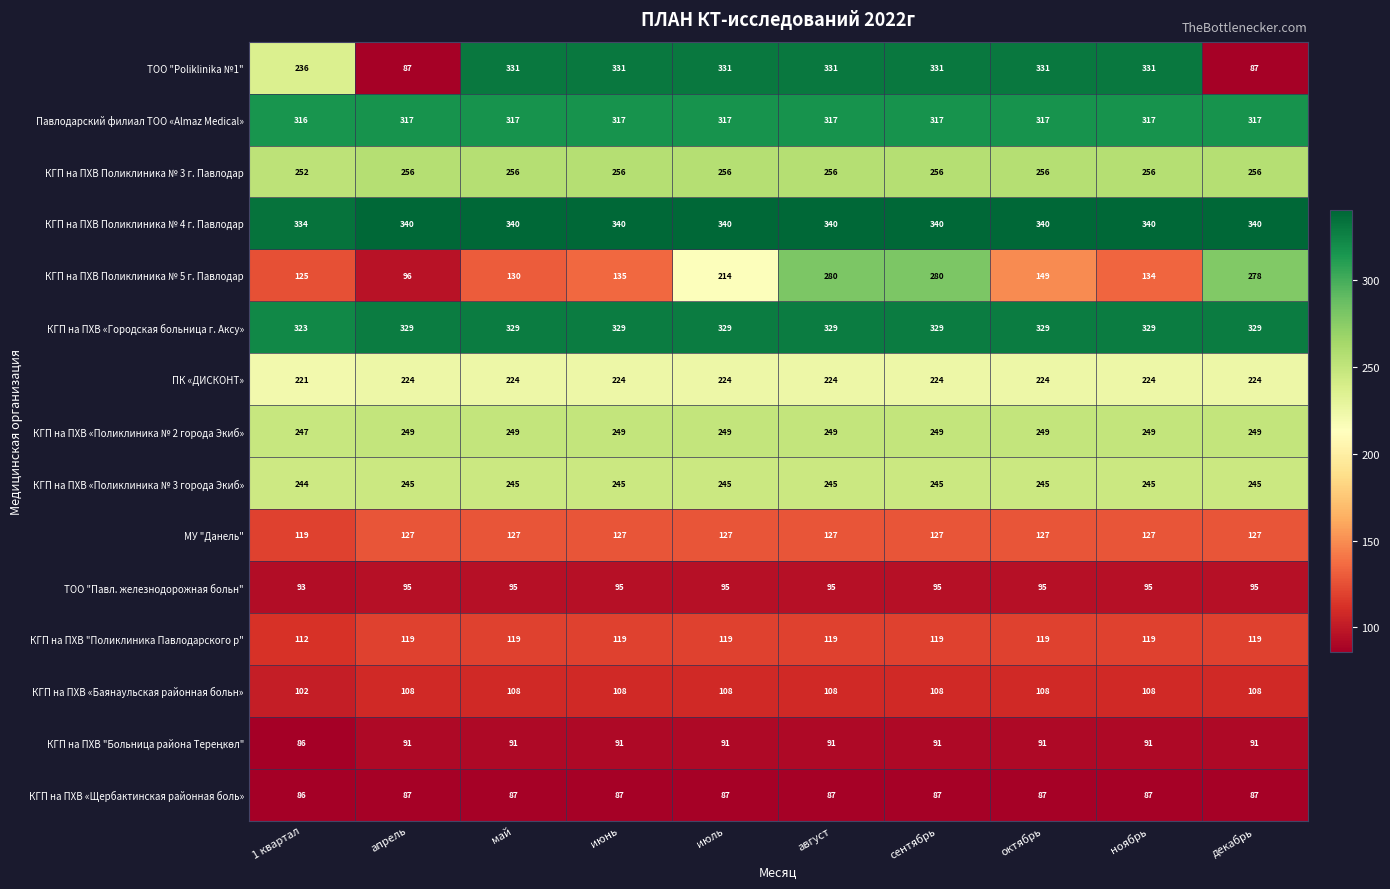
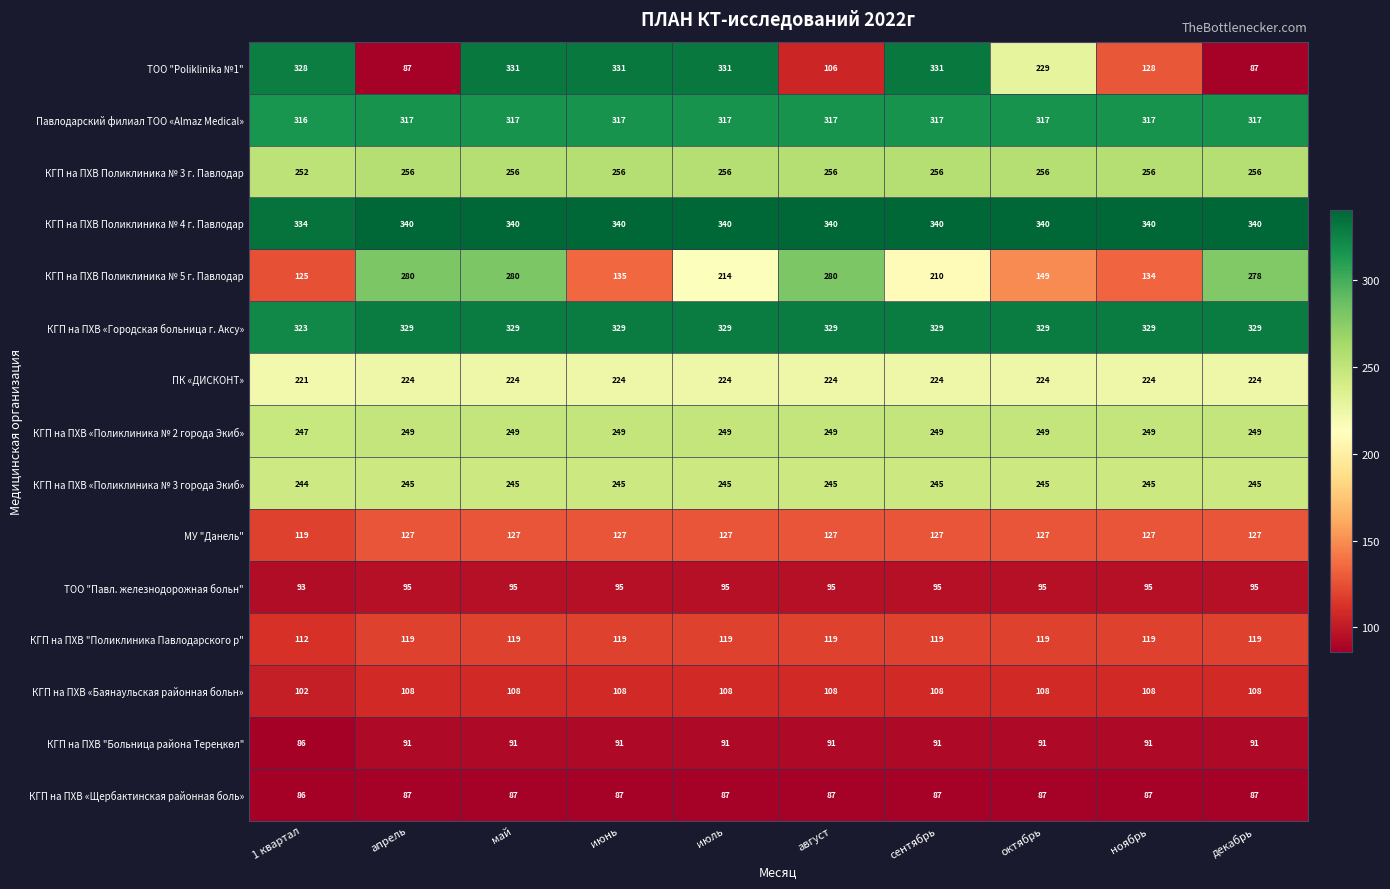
ТОО "Poliklinika №1", 1 квартал: 236 -> 328
ТОО "Poliklinika №1", август: 331 -> 106
ТОО "Poliklinika №1", октябрь: 331 -> 229
ТОО "Poliklinika №1", ноябрь: 331 -> 128
КГП на ПХВ Поликлиника № 5 г. Павлодар, апрель: 96 -> 280
КГП на ПХВ Поликлиника № 5 г. Павлодар, май: 130 -> 280
КГП на ПХВ Поликлиника № 5 г. Павлодар, сентябрь: 280 -> 210
